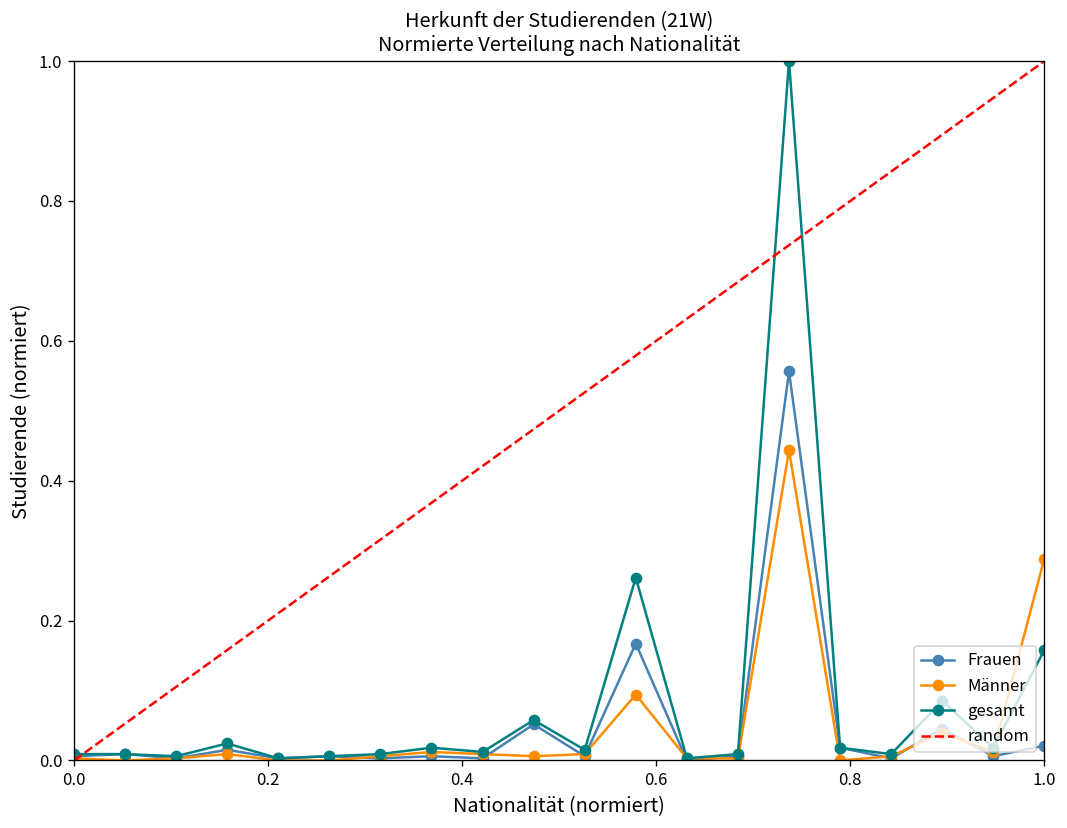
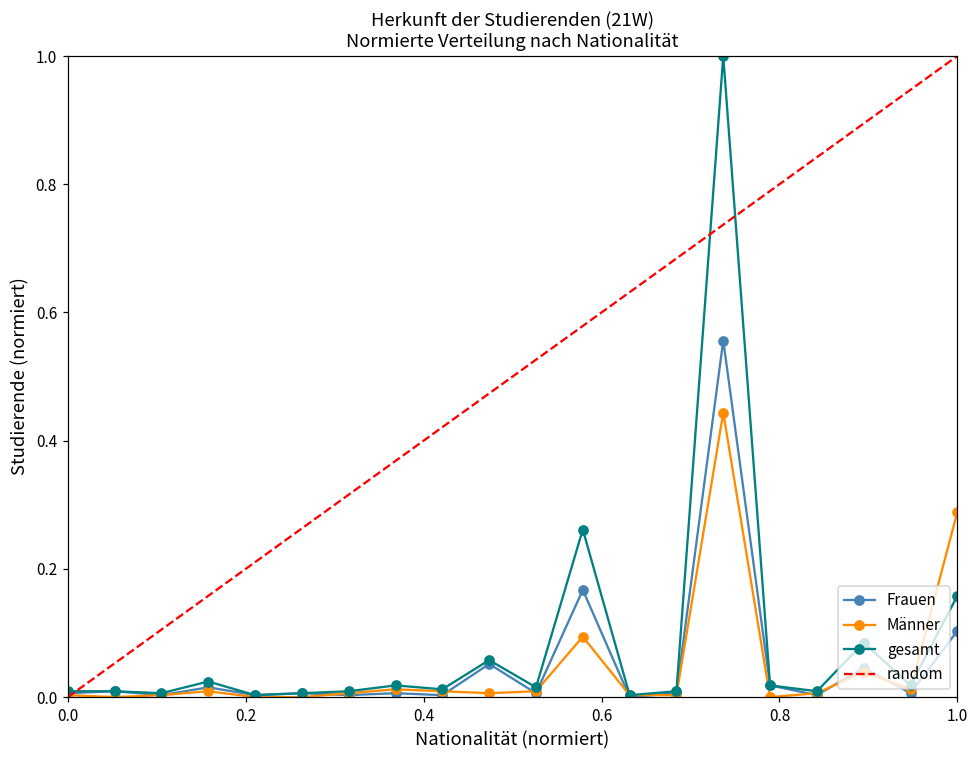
Frauen, 1.0: 0.02 -> 0.10
